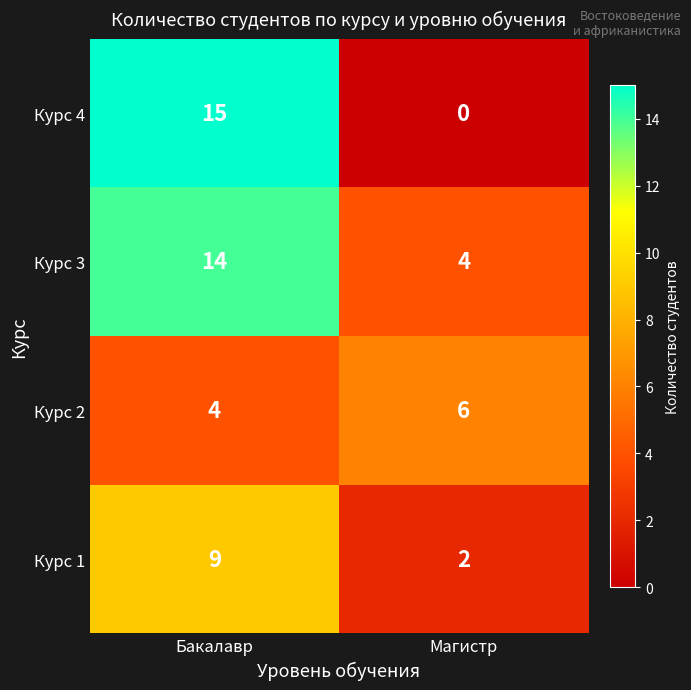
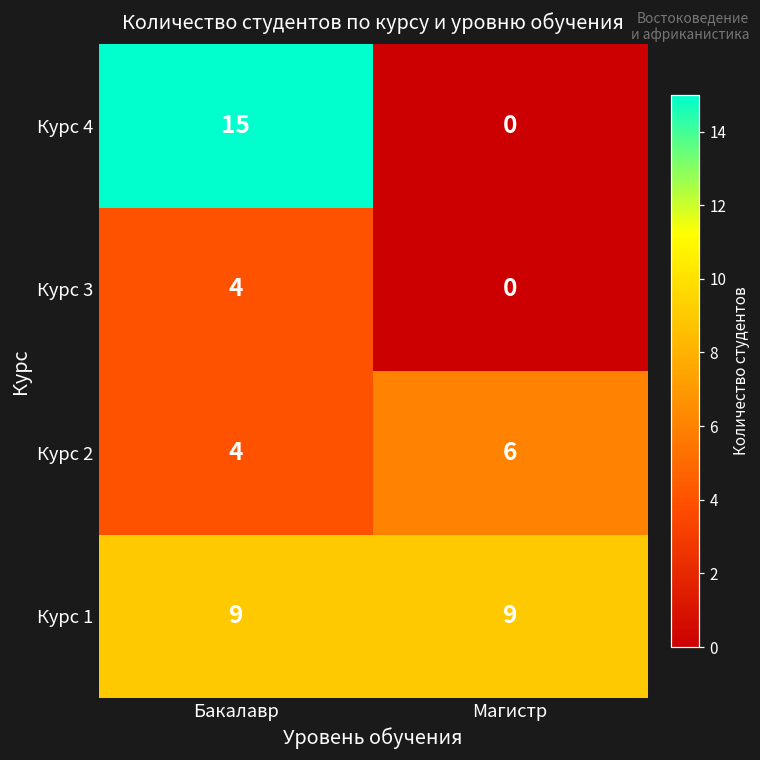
Курс 3, Бакалавр: 14 -> 4
Курс 3, Магистр: 4 -> 0
Курс 1, Магистр: 2 -> 9
